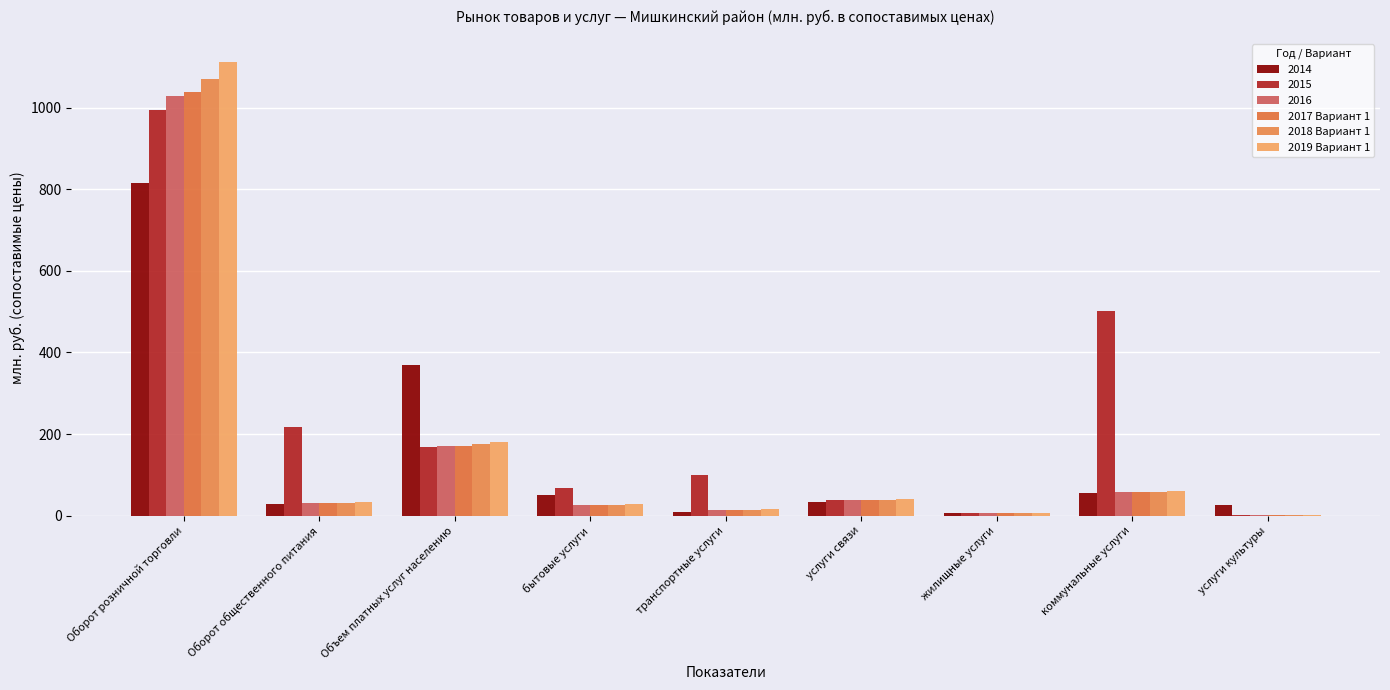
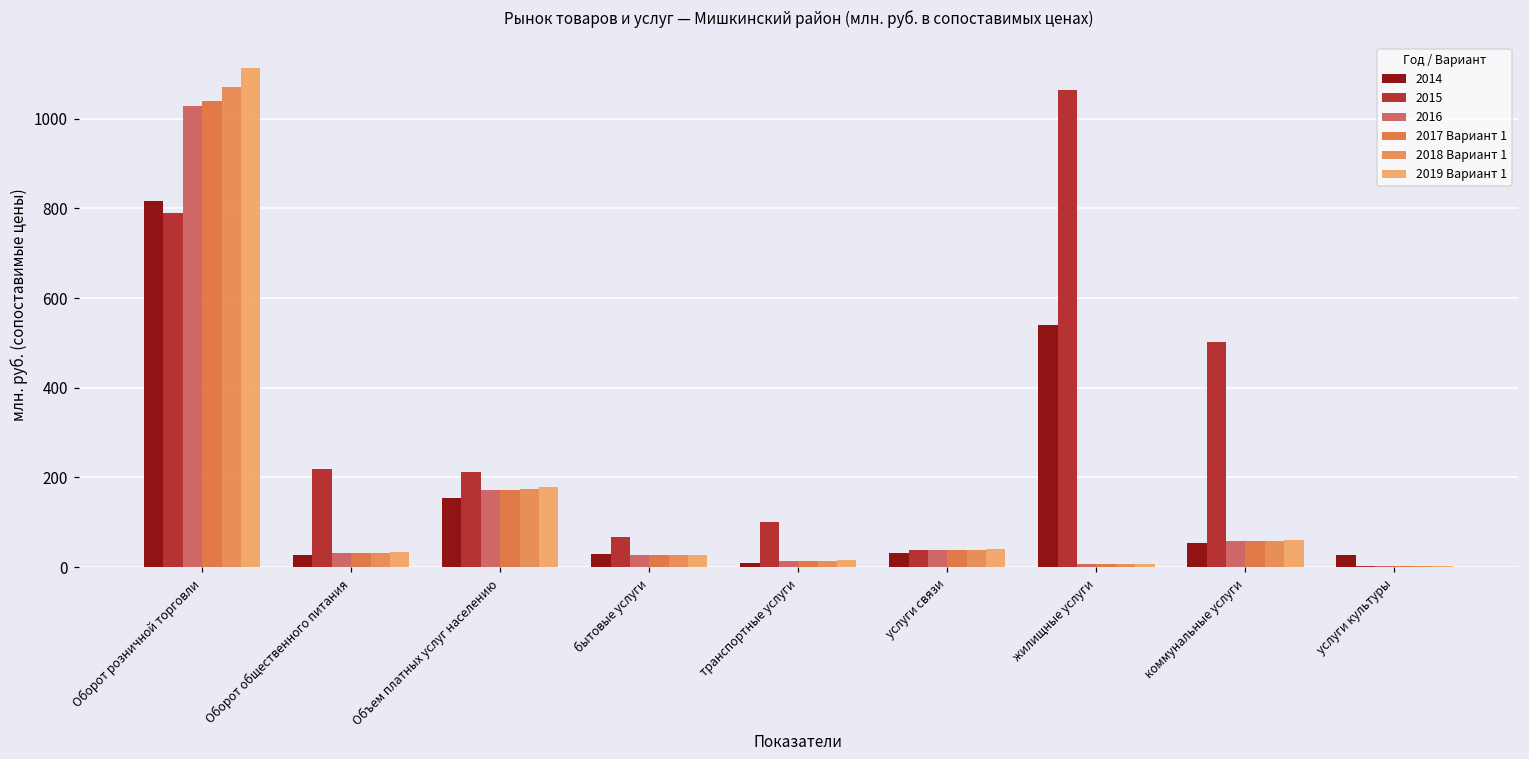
2015, Оборот розничной торговли: 1000 -> 790
2014, Объем платных услуг населению: 370 -> 150
2015, Объем платных услуг населению: 170 -> 210
2014, бытовые услуги: 50 -> 30
2014, жилищные услуги: 10 -> 540
2015, жилищные услуги: 10 -> 1060
